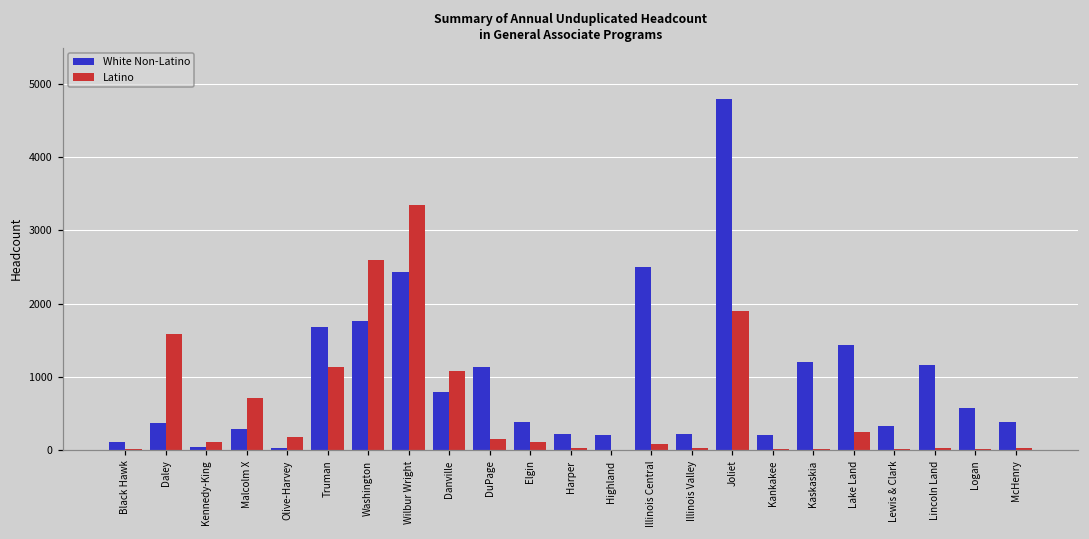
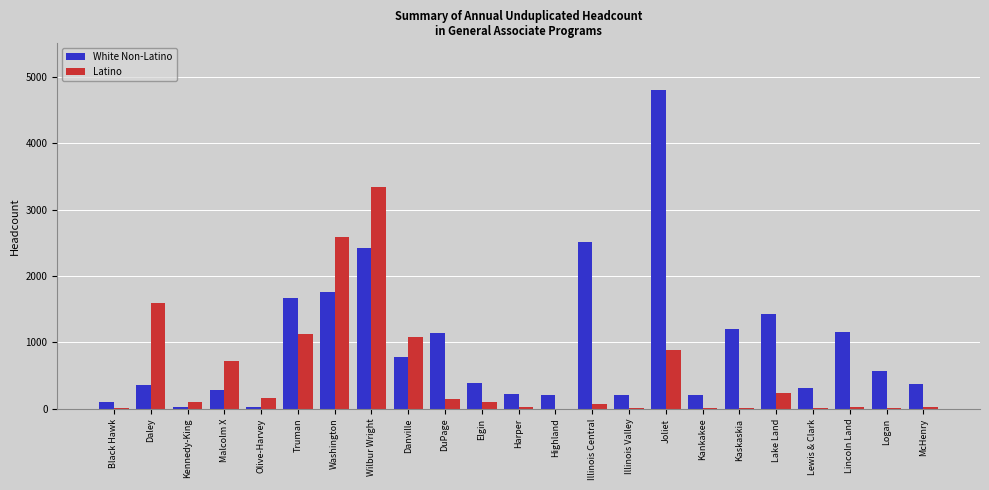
Latino, Joliet: 1900 -> 900
